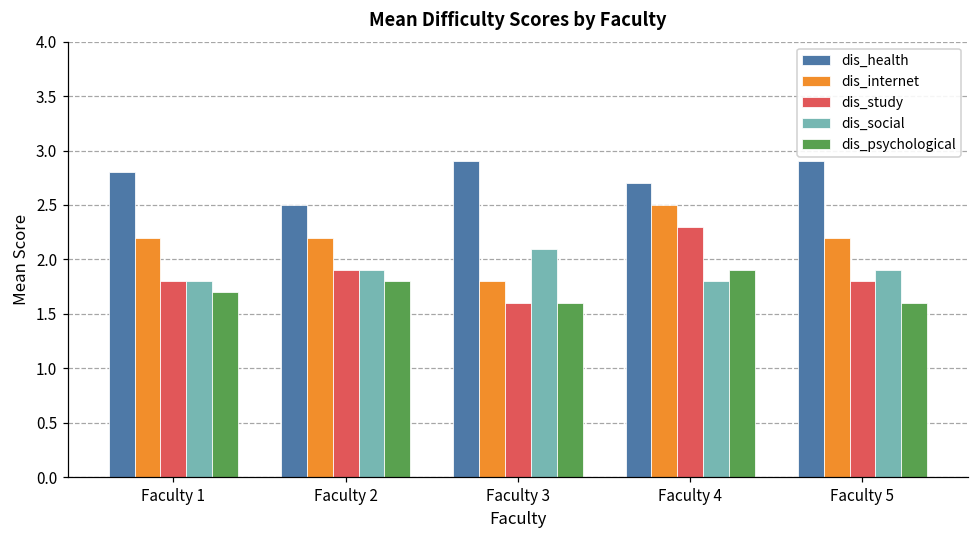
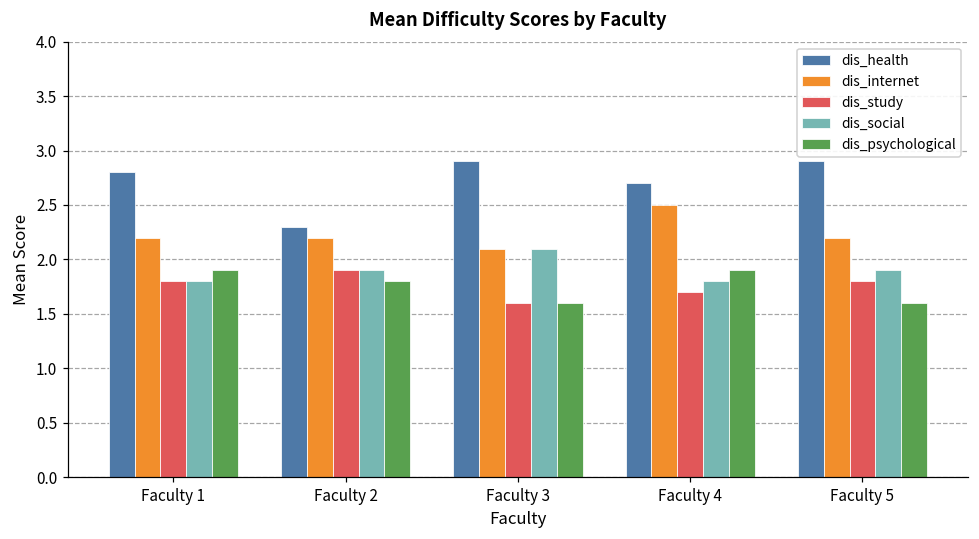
dis_psychological, Faculty 1: 1.7 -> 1.9
dis_health, Faculty 2: 2.5 -> 2.3
dis_internet, Faculty 3: 1.8 -> 2.1
dis_study, Faculty 4: 2.3 -> 1.7
